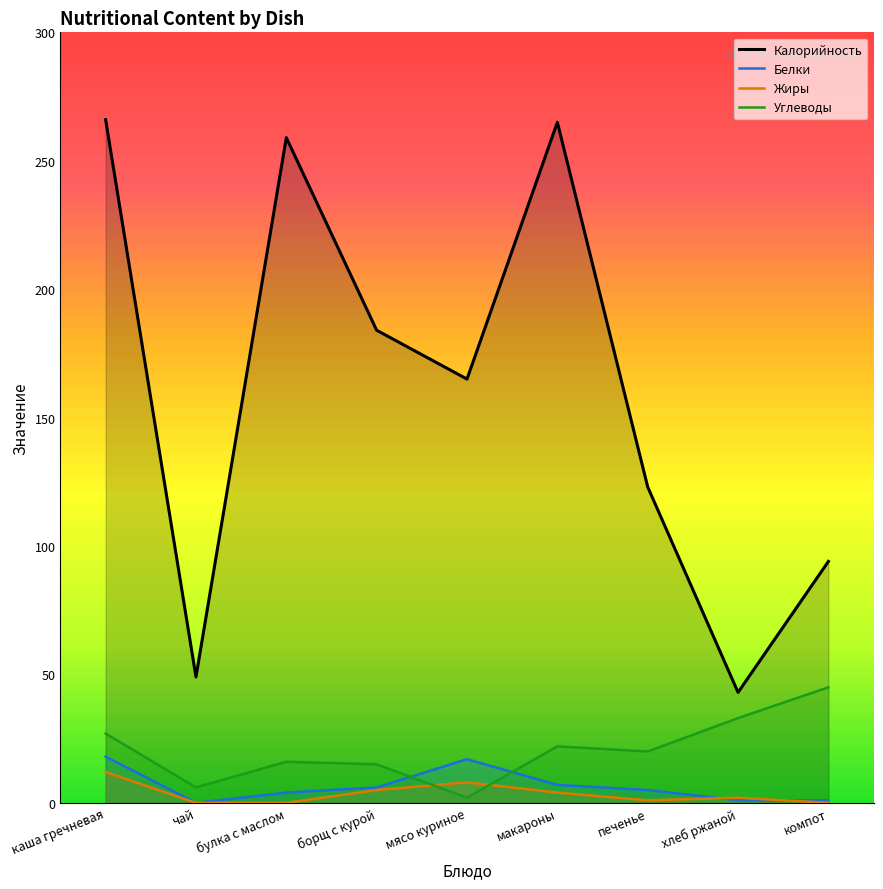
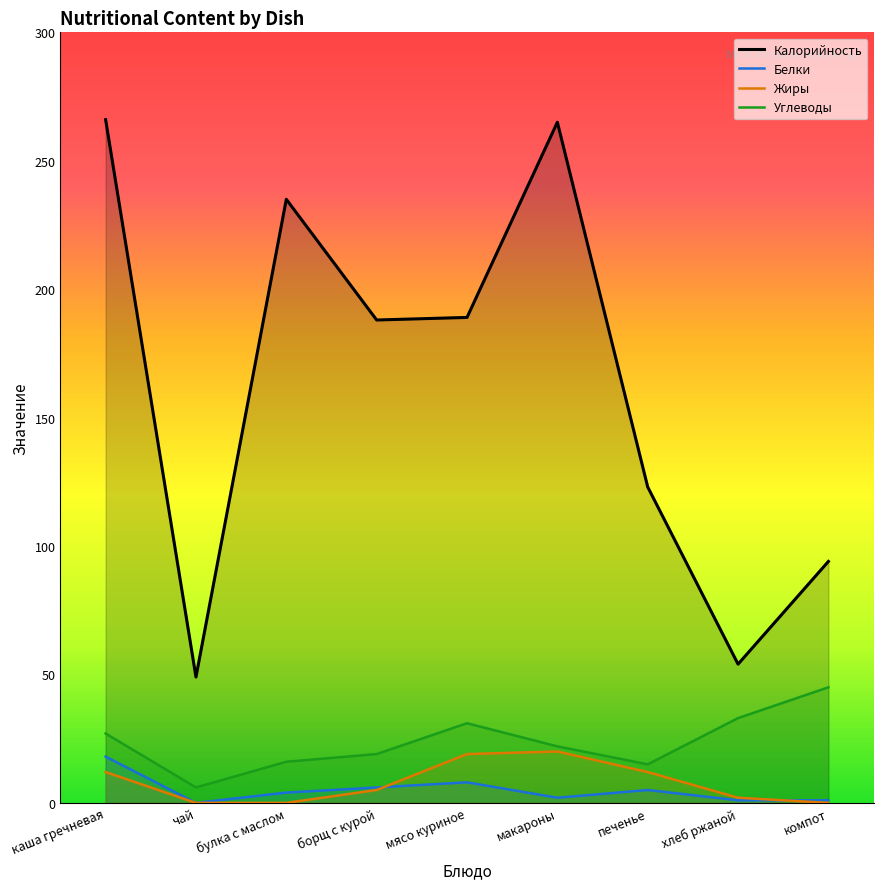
Калорийность, булка с маслом: 259 -> 235
Калорийность, борщ с курой: 184 -> 188
Углеводы, борщ с курой: 15 -> 19
Калорийность, мясо куриное: 165 -> 189
Белки, мясо куриное: 17 -> 8
Жиры, мясо куриное: 8 -> 19
Углеводы, мясо куриное: 2 -> 31
Белки, макароны: 7 -> 2
Жиры, макароны: 4 -> 20
Жиры, печенье: 1 -> 12
Углеводы, печенье: 20 -> 15
Калорийность, хлеб ржаной: 43 -> 54
